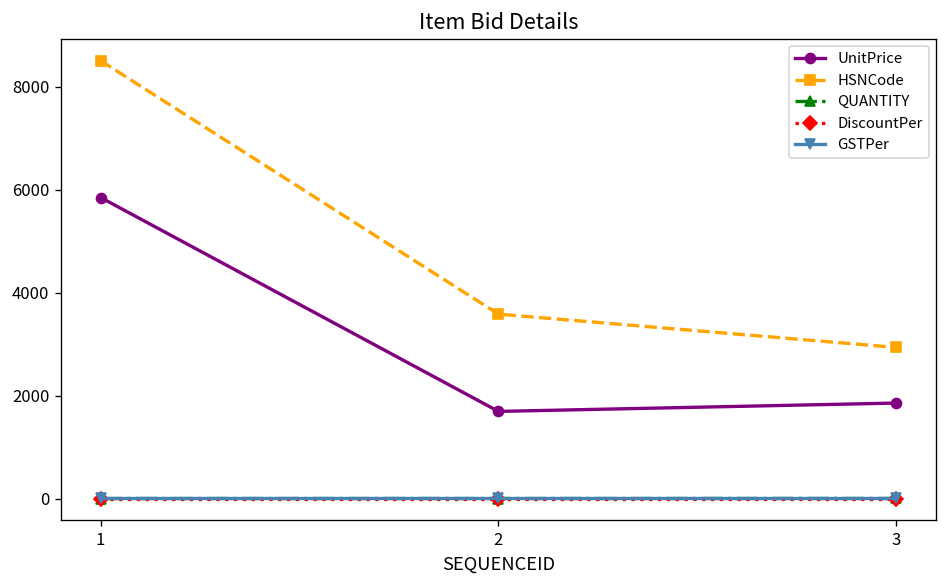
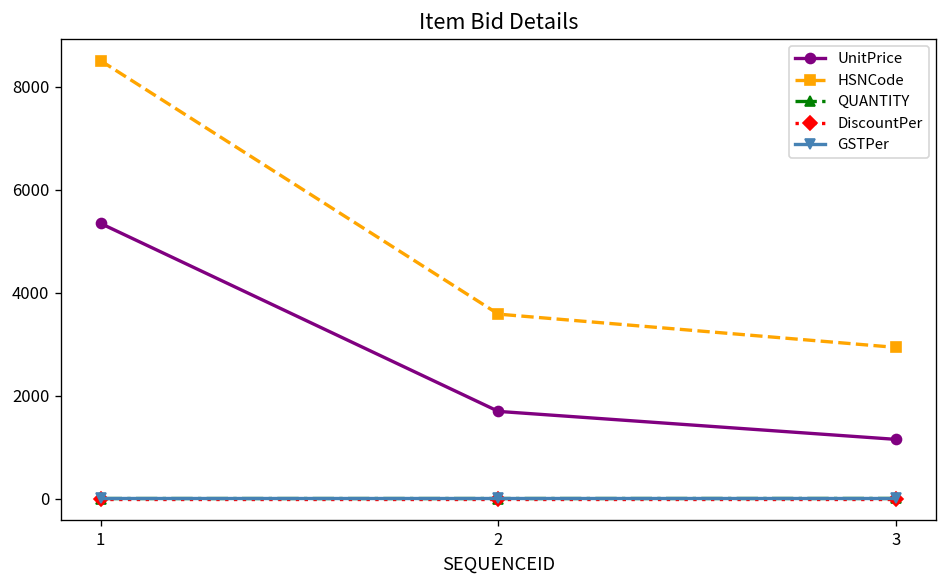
UnitPrice, 1: 5900 -> 5300
UnitPrice, 3: 1900 -> 1200
